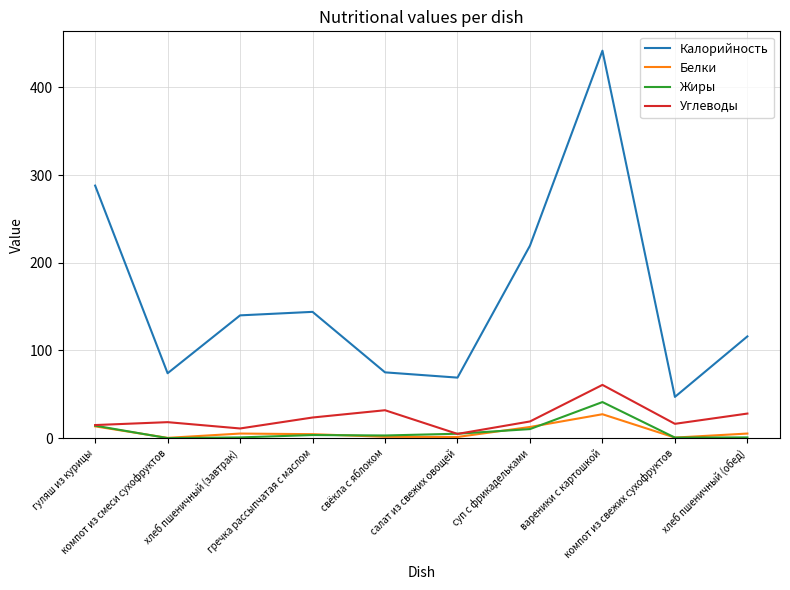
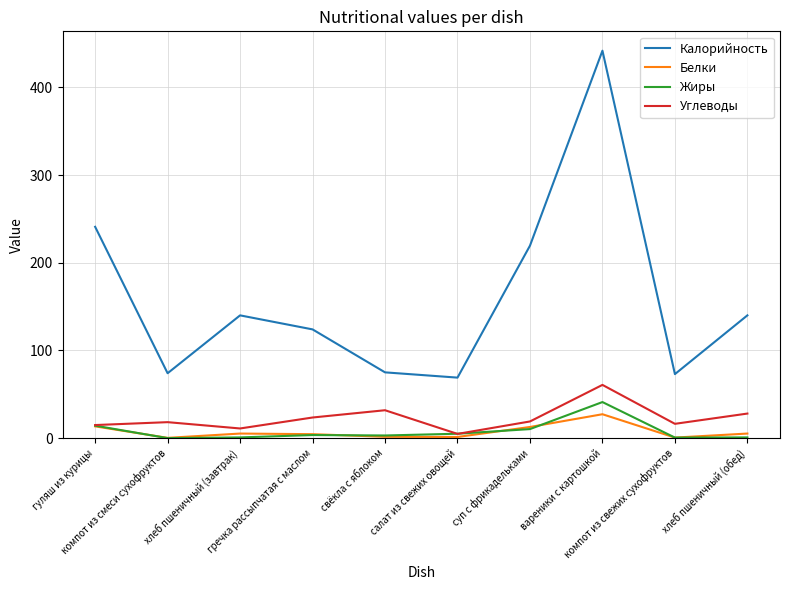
Калорийность, гуляш из курицы: 290 -> 240
Калорийность, гречка рассыпчатая с маслом: 140 -> 120
Калорийность, компот из свежих сухофруктов: 50 -> 70
Калорийность, хлеб пшеничный (обед): 120 -> 140
